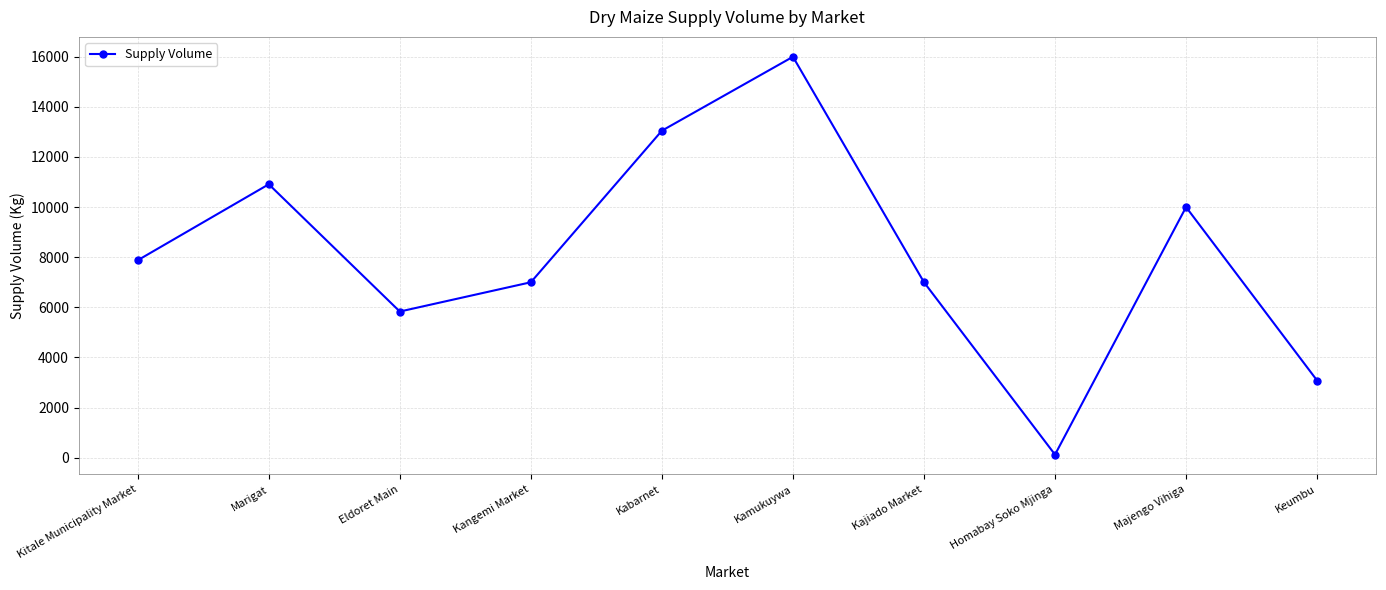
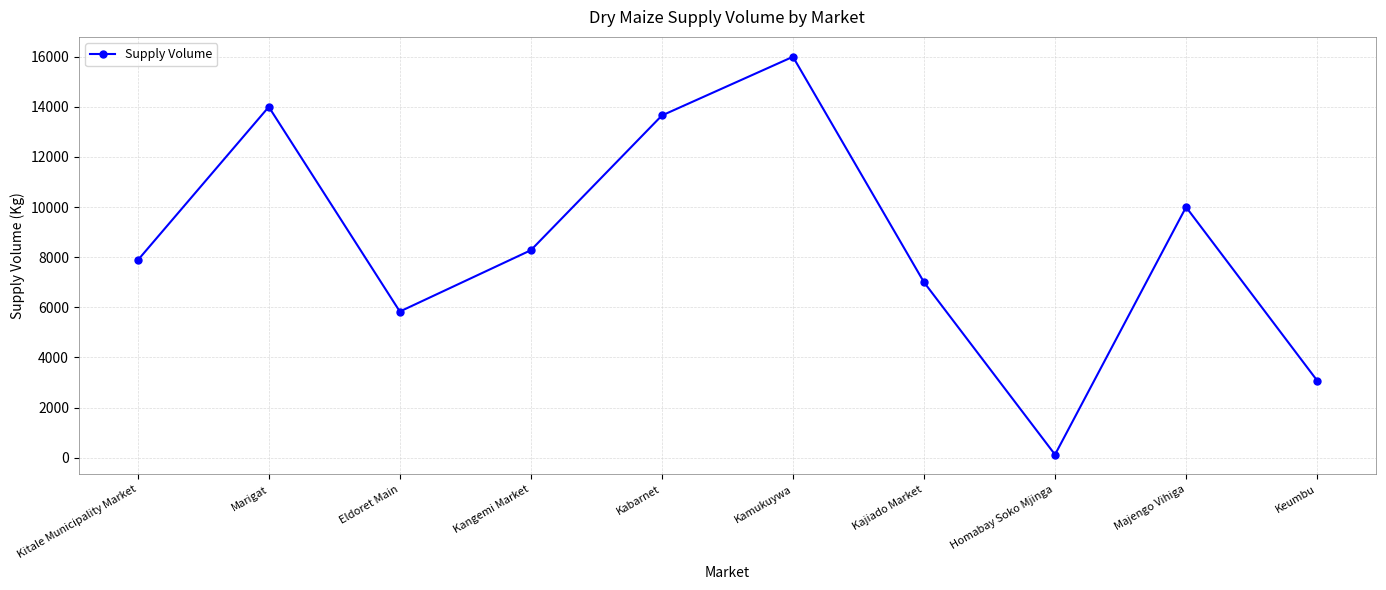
Marigat: 10900 -> 14000
Kangemi Market: 7000 -> 8300
Kabarnet: 13100 -> 13700
